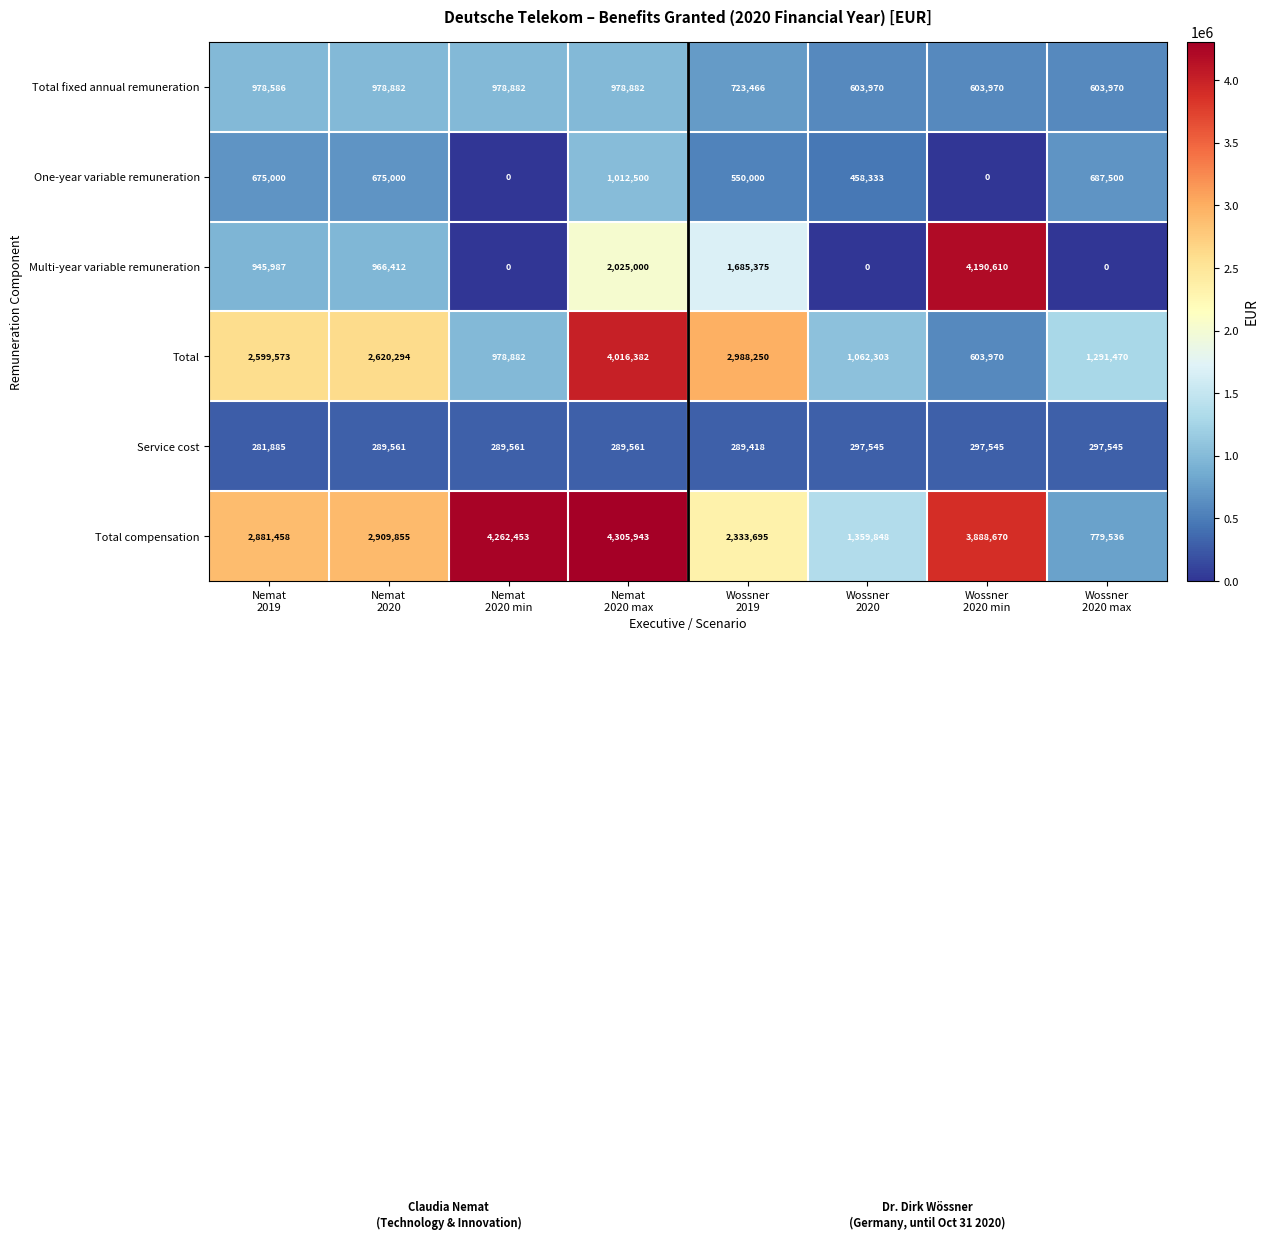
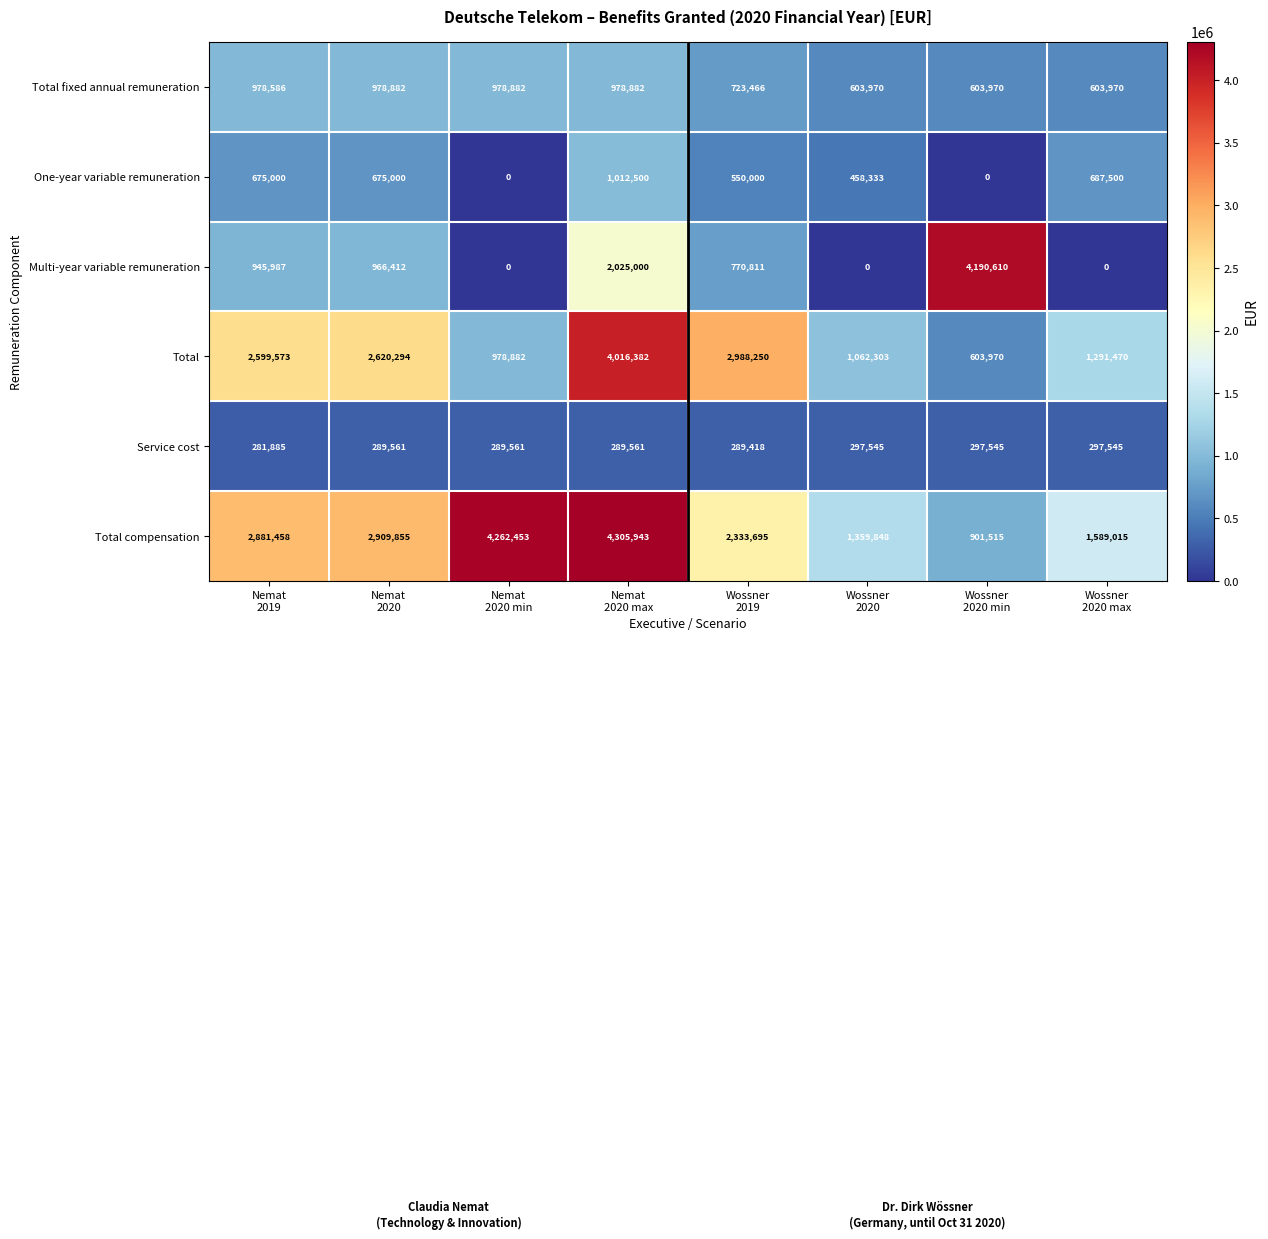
Multi-year variable remuneration, Wossner 2019: 1,685,375 -> 770,811
Total compensation, Wossner 2020 min: 3,888,670 -> 901,515
Total compensation, Wossner 2020 max: 779,536 -> 1,589,015
